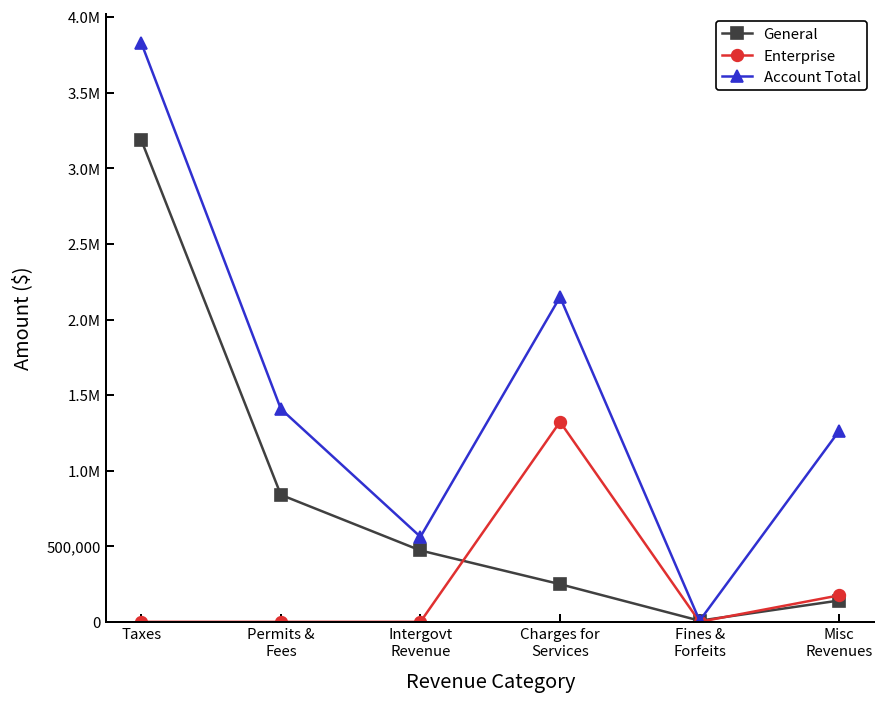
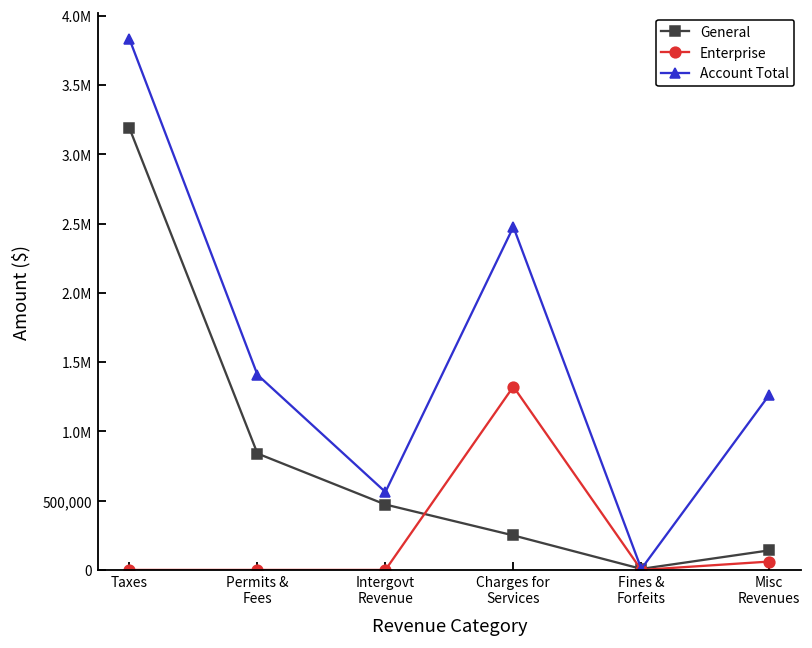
Account Total, Charges for Services: 2,150,000 -> 2,480,000
Enterprise, Misc Revenues: 180,000 -> 60,000
